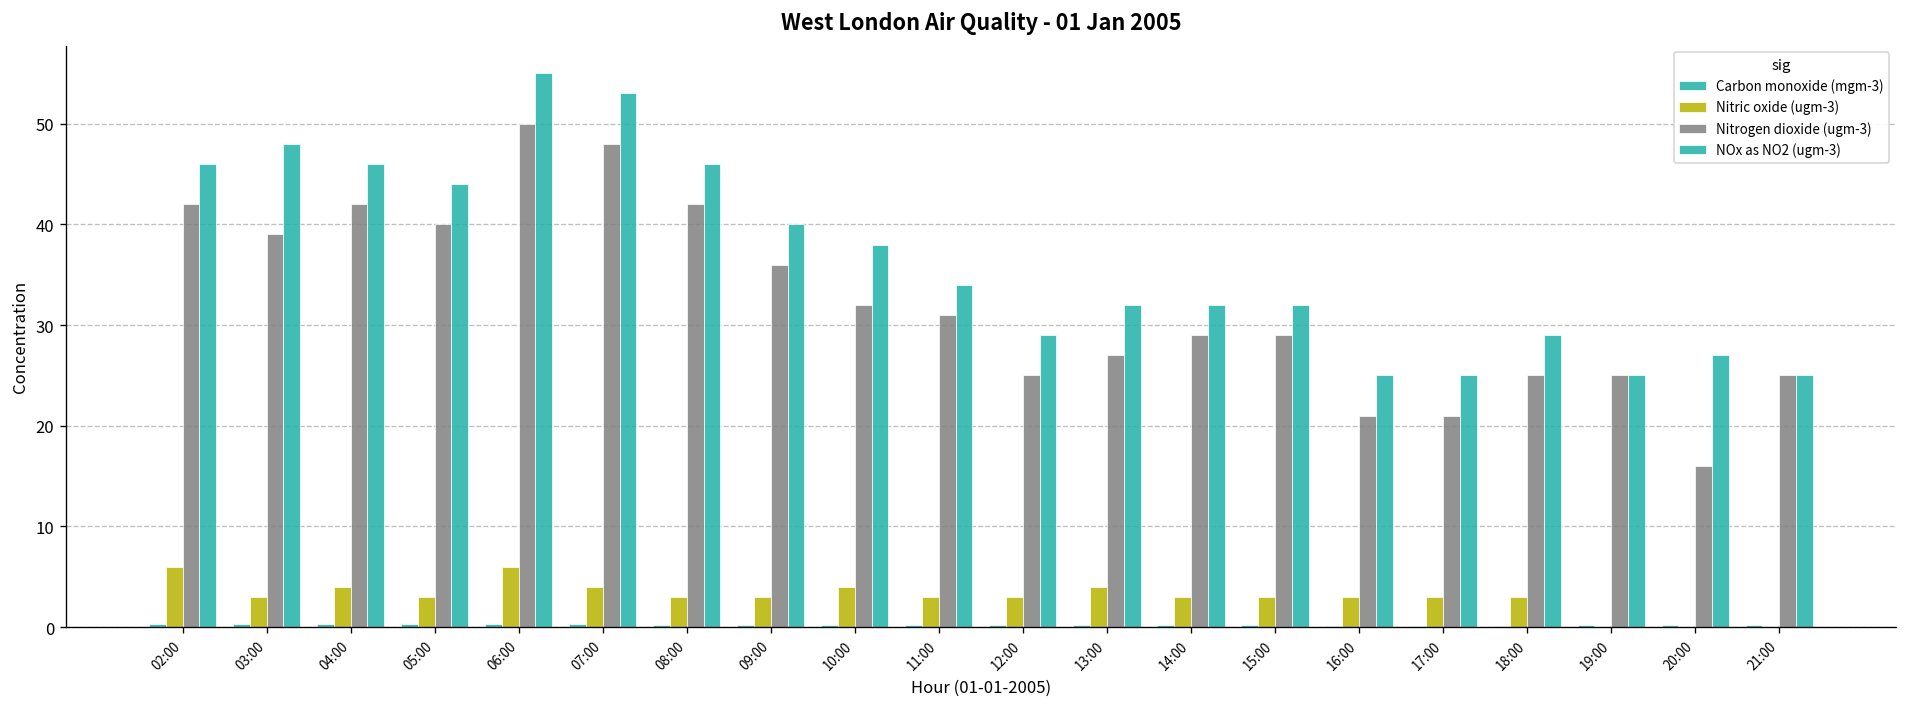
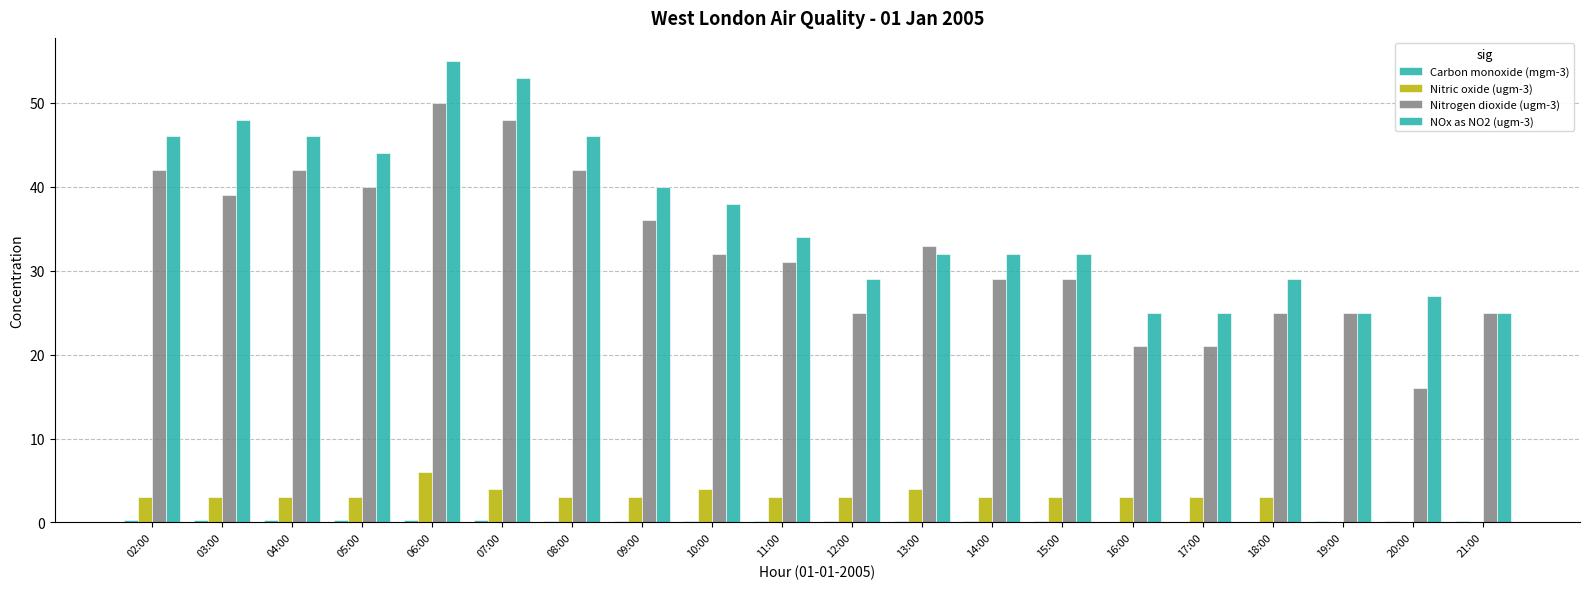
Nitric oxide (ugm-3), 02:00: 6 -> 3
Nitric oxide (ugm-3), 04:00: 4 -> 3
Nitrogen dioxide (ugm-3), 13:00: 27 -> 33
